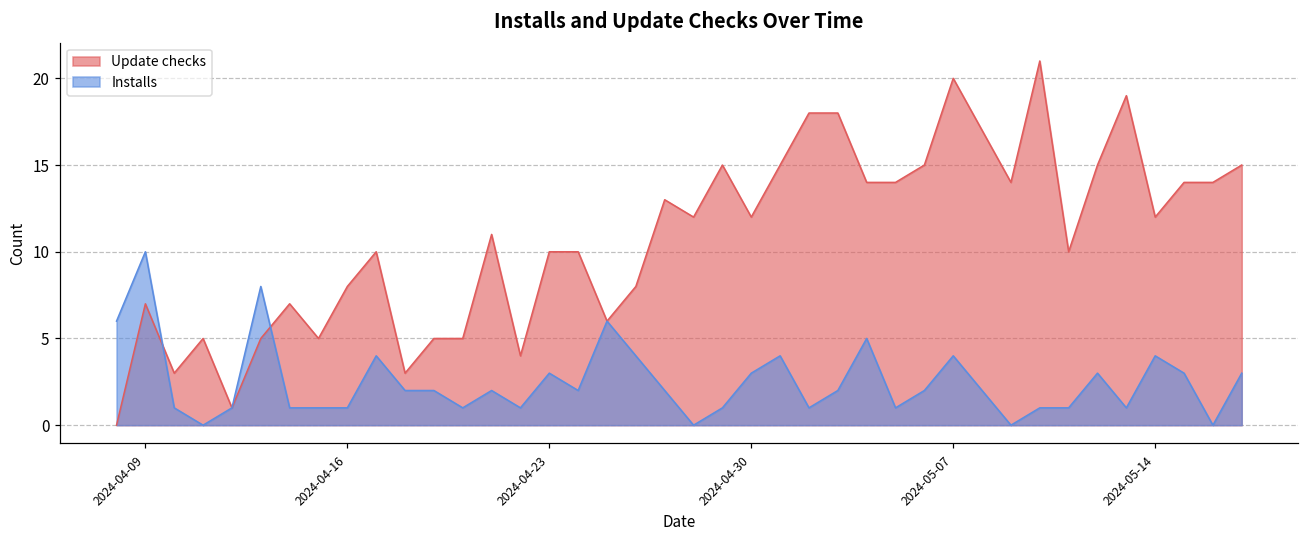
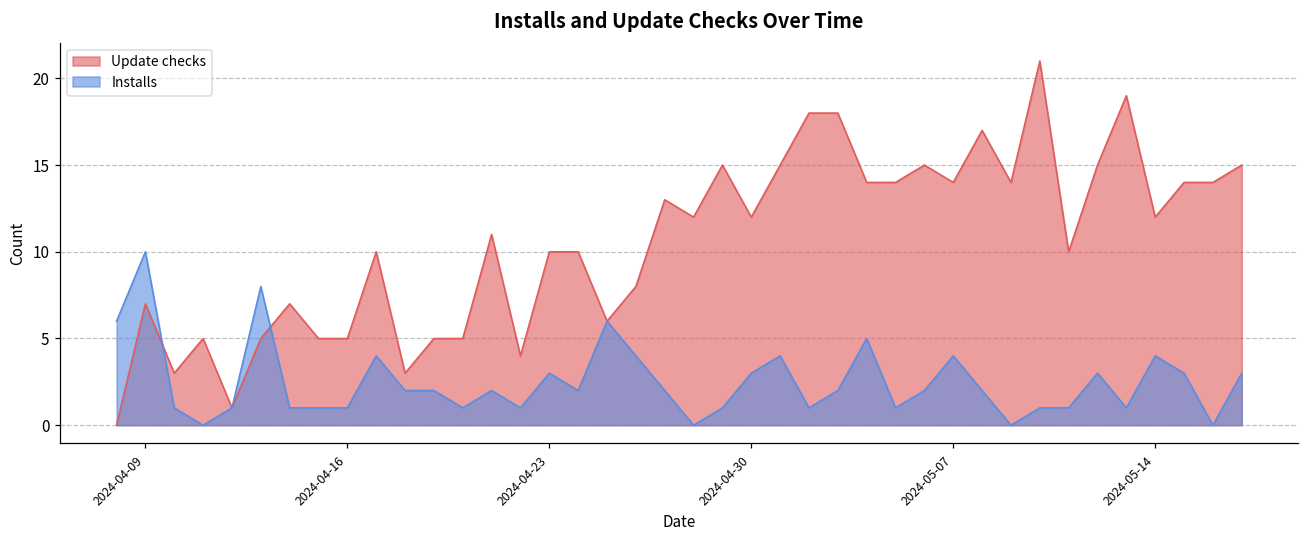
Update checks, 2024-04-16: 8 -> 5
Update checks, 2024-05-07: 20 -> 14
